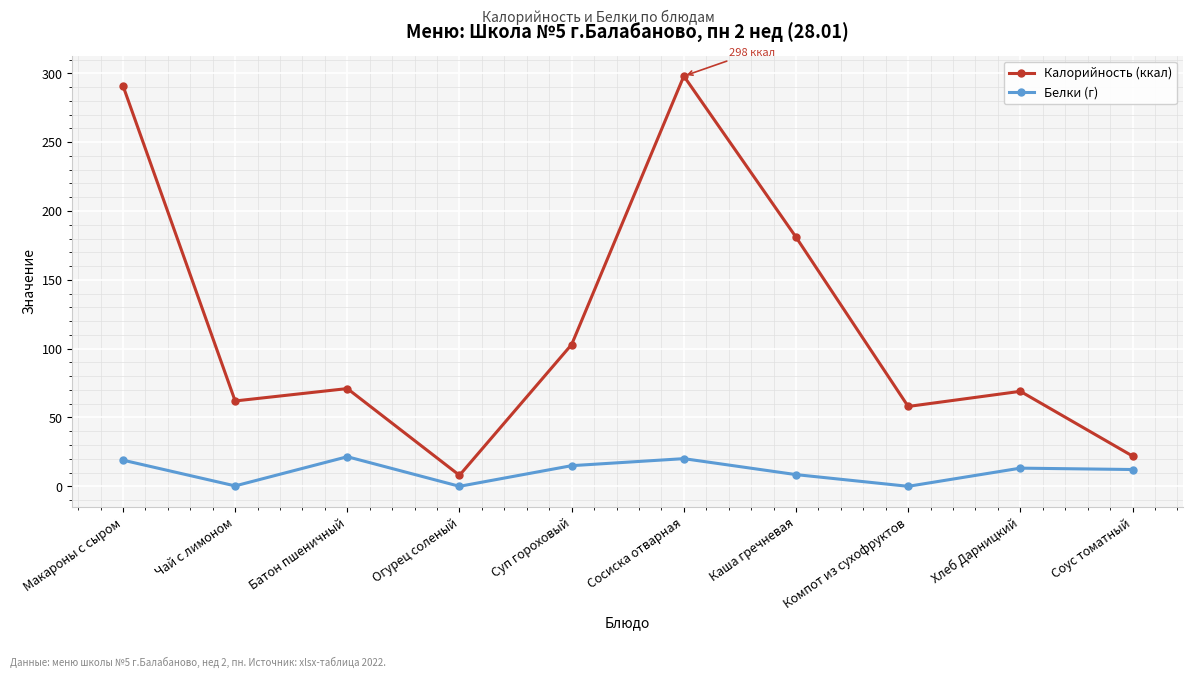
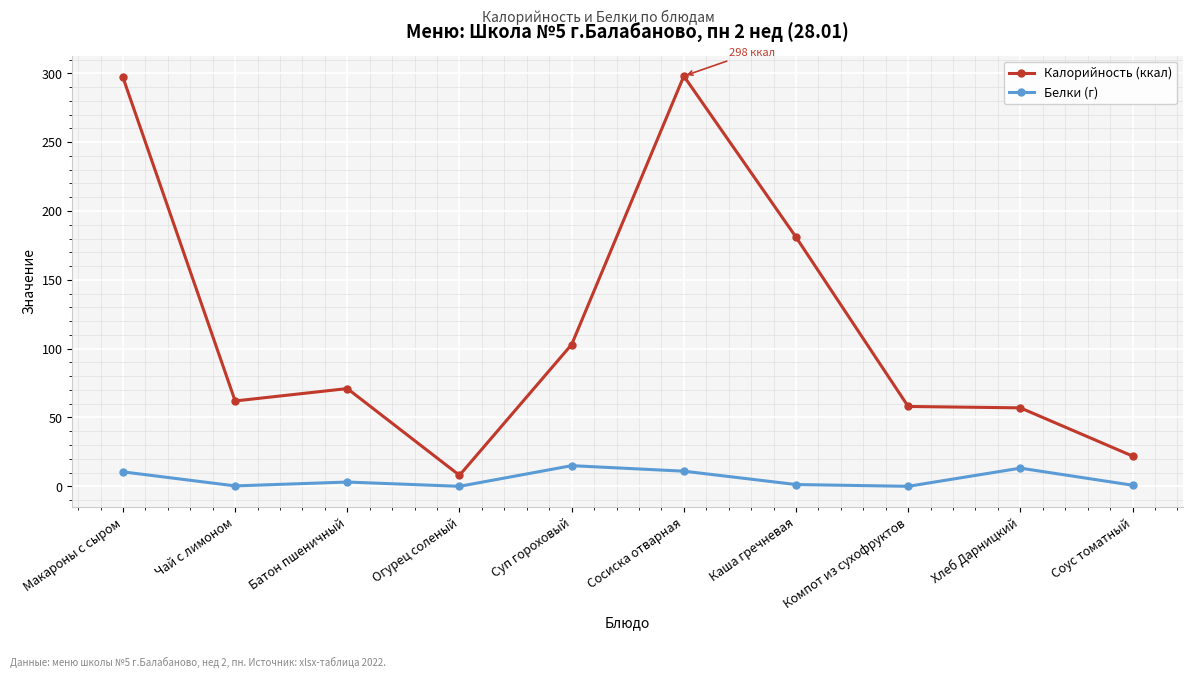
Калорийность (ккал), Макароны с сыром: 291 -> 297
Белки (г), Макароны с сыром: 19 -> 11
Белки (г), Батон пшеничный: 22 -> 3
Белки (г), Сосиска отварная: 20 -> 11
Белки (г), Каша гречневая: 9 -> 1
Калорийность (ккал), Хлеб Дарницкий: 69 -> 57
Белки (г), Соус томатный: 12 -> 1
